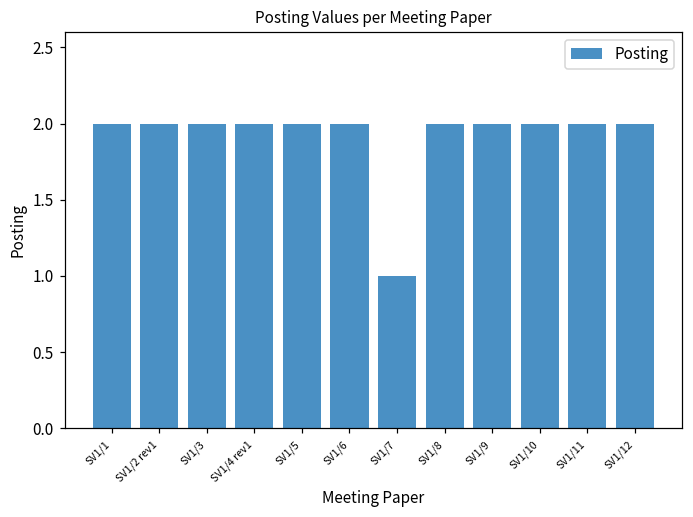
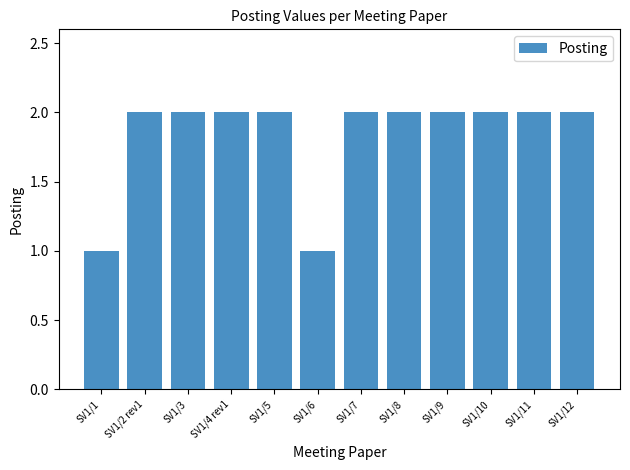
SV1/1: 2 -> 1
SV1/6: 2 -> 1
SV1/7: 1 -> 2
